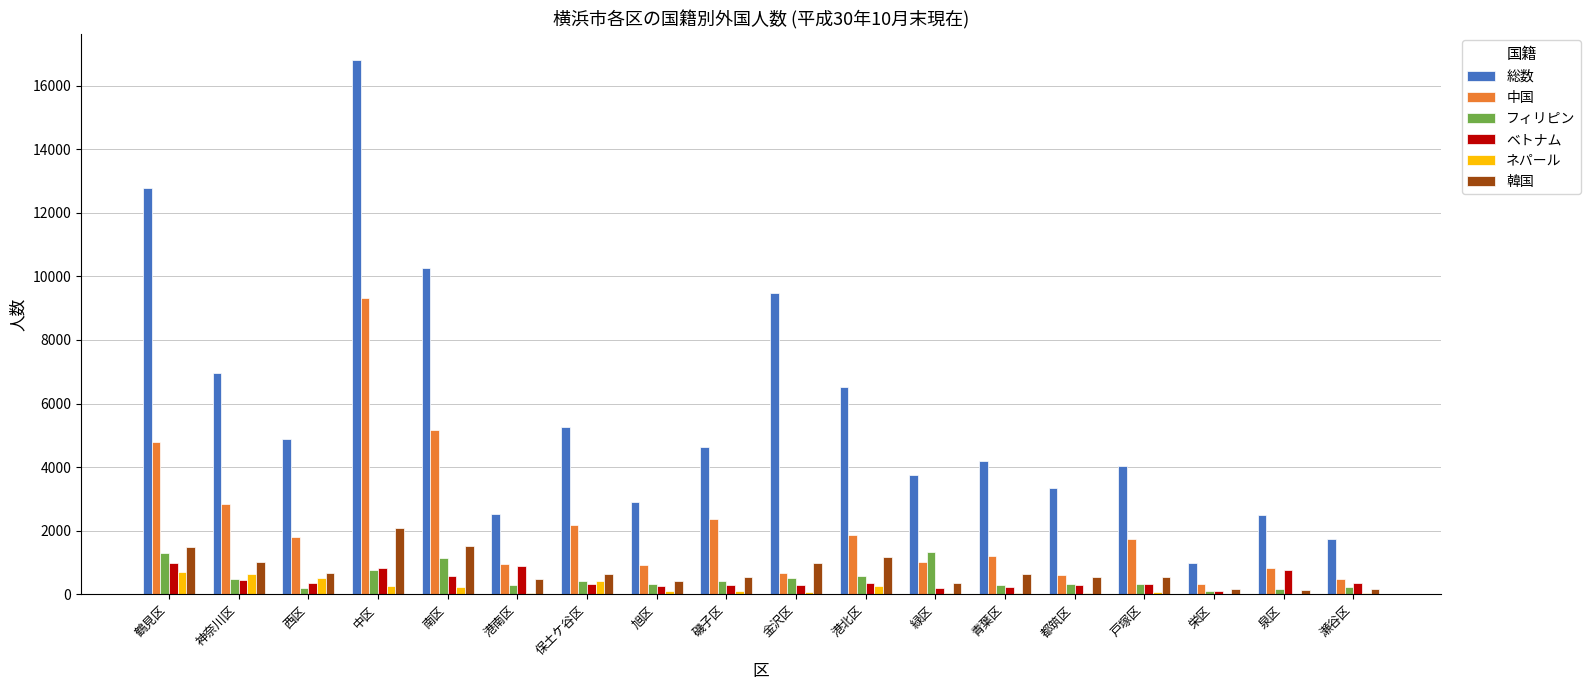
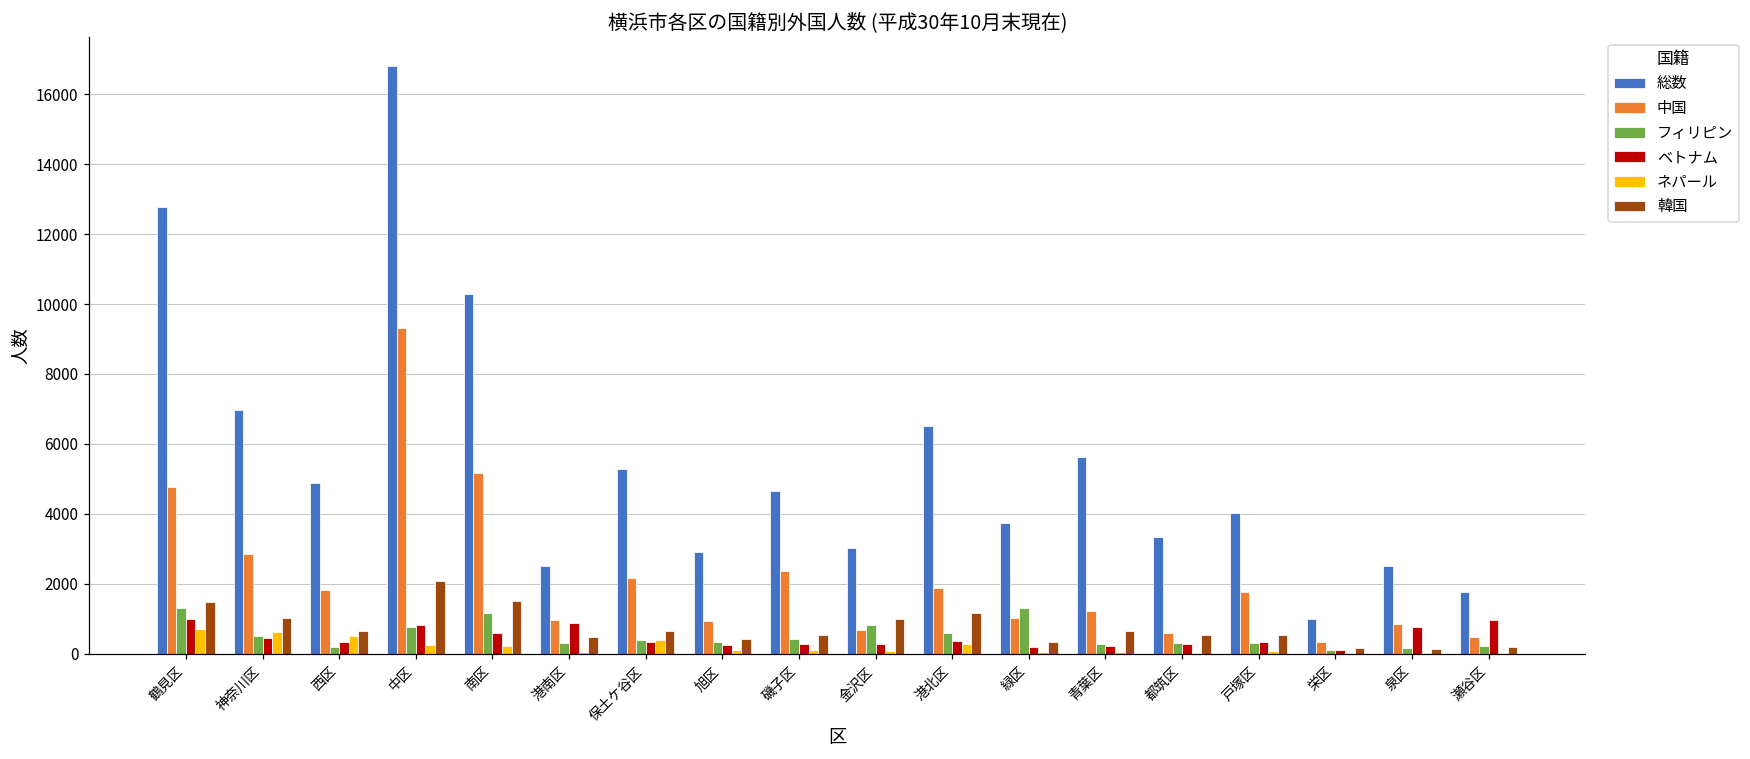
総数, 金沢区: 9500 -> 3000
フィリピン, 金沢区: 500 -> 800
総数, 青葉区: 4200 -> 5600
ベトナム, 瀬谷区: 400 -> 1000
